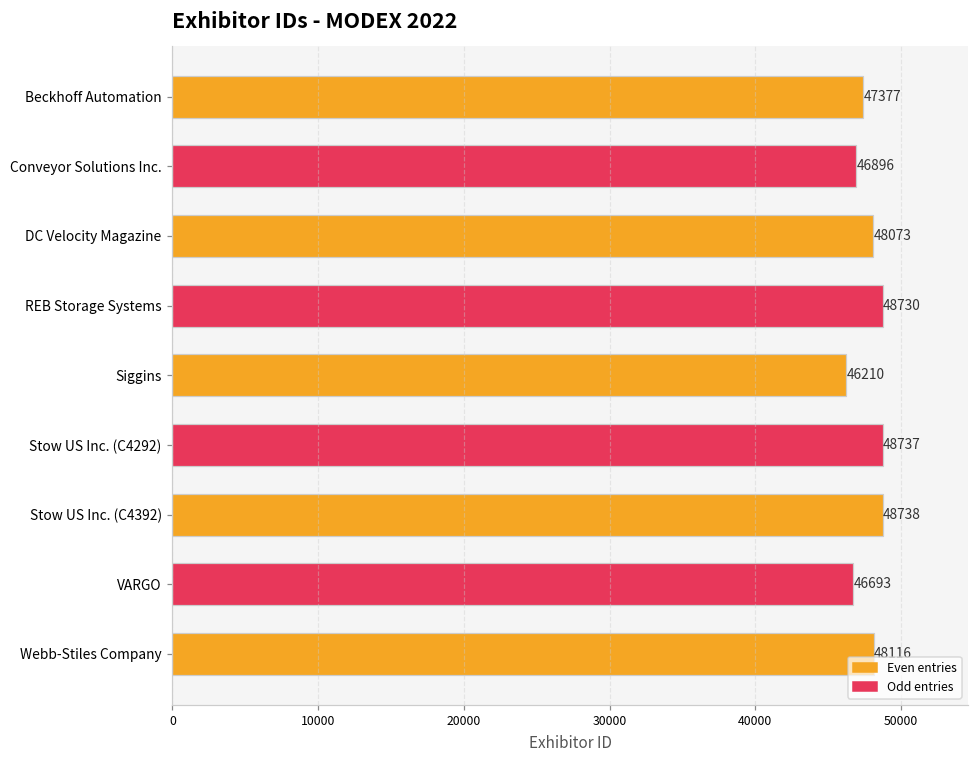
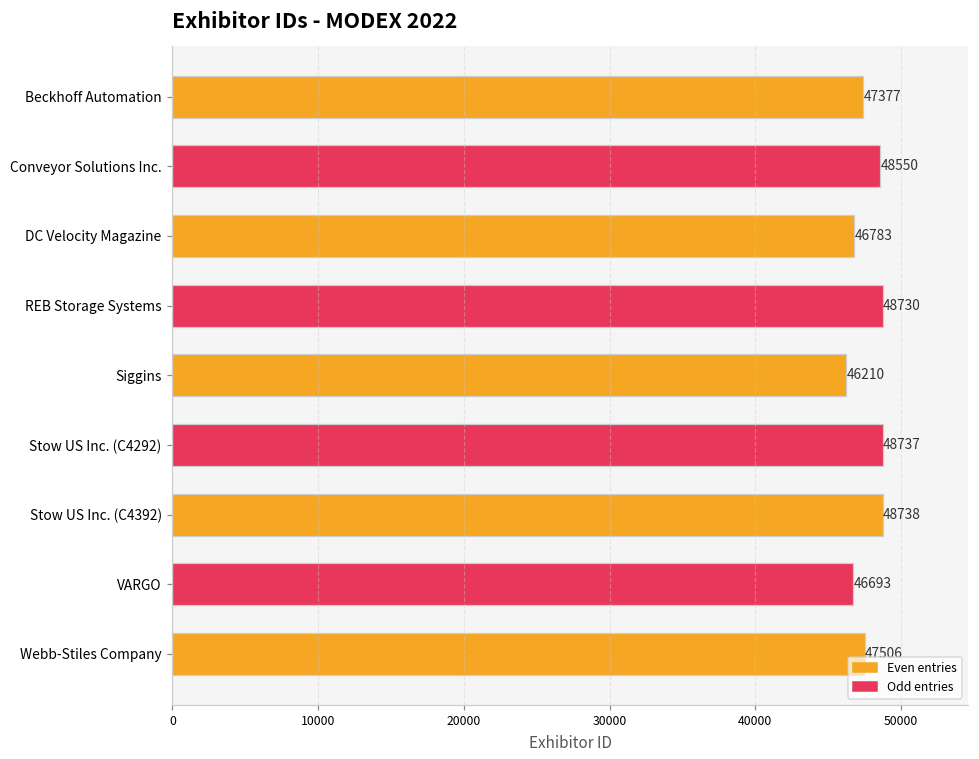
Conveyor Solutions Inc.: 46896 -> 48550
DC Velocity Magazine: 48073 -> 46783
Webb-Stiles Company: 48116 -> 47506
